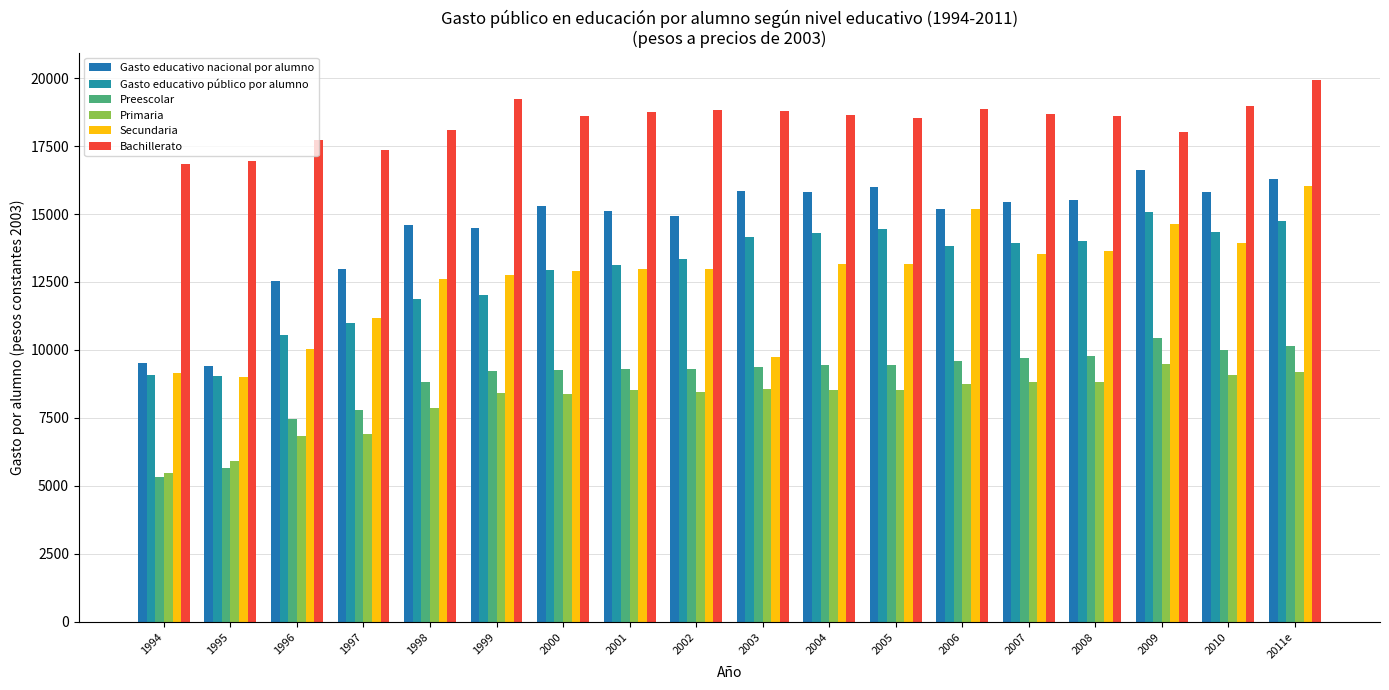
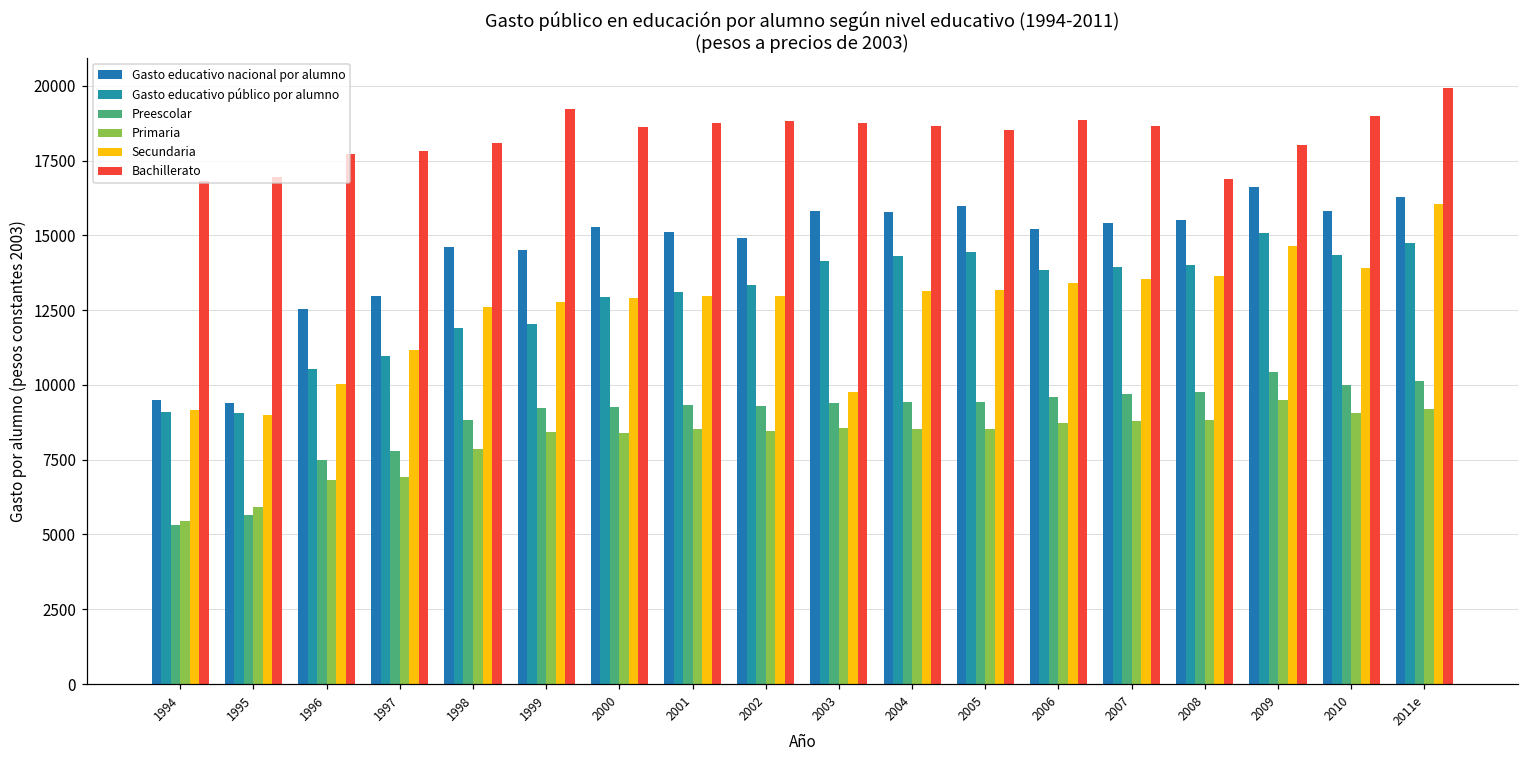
Bachillerato, 1997: 17400 -> 17800
Secundaria, 2006: 15200 -> 13400
Bachillerato, 2008: 18600 -> 16900
